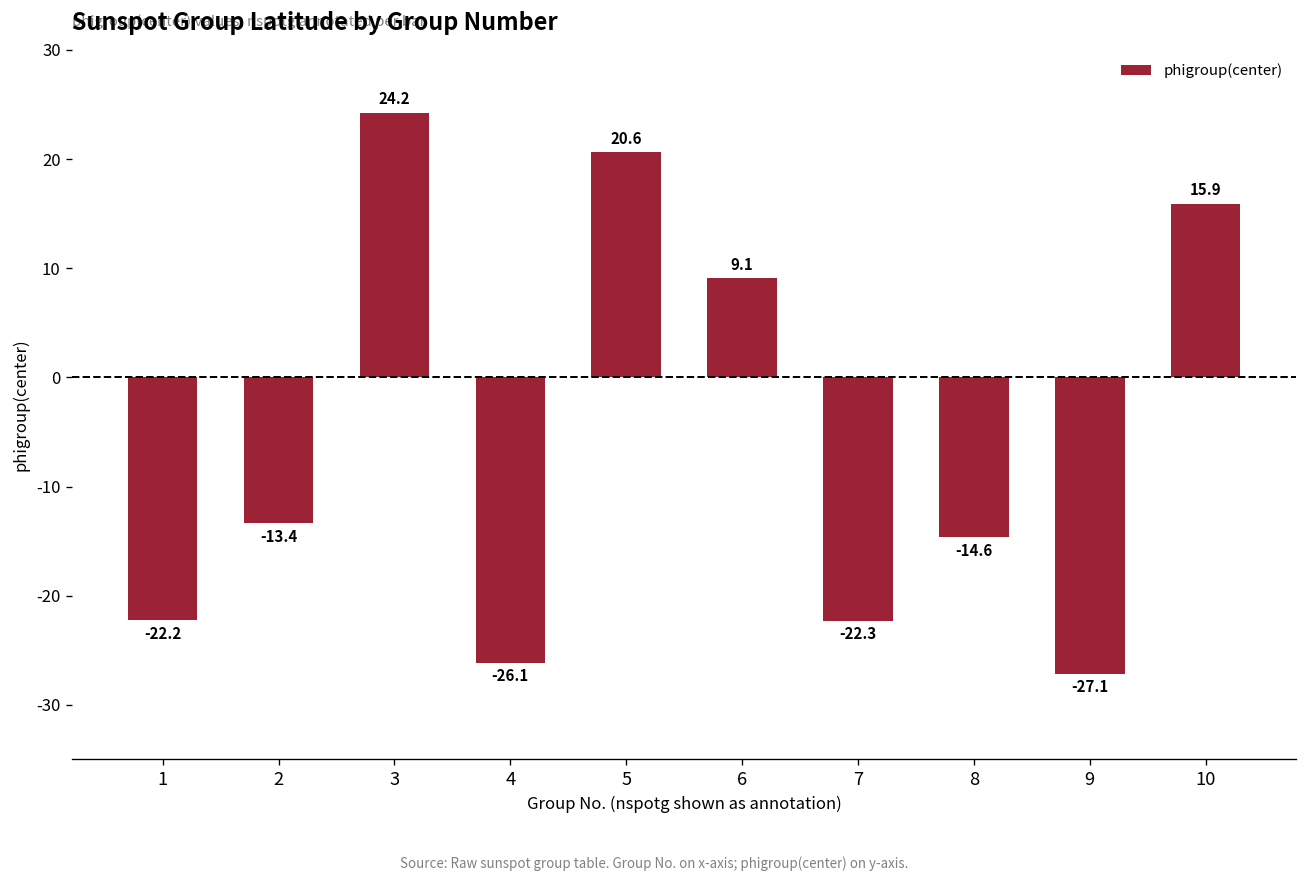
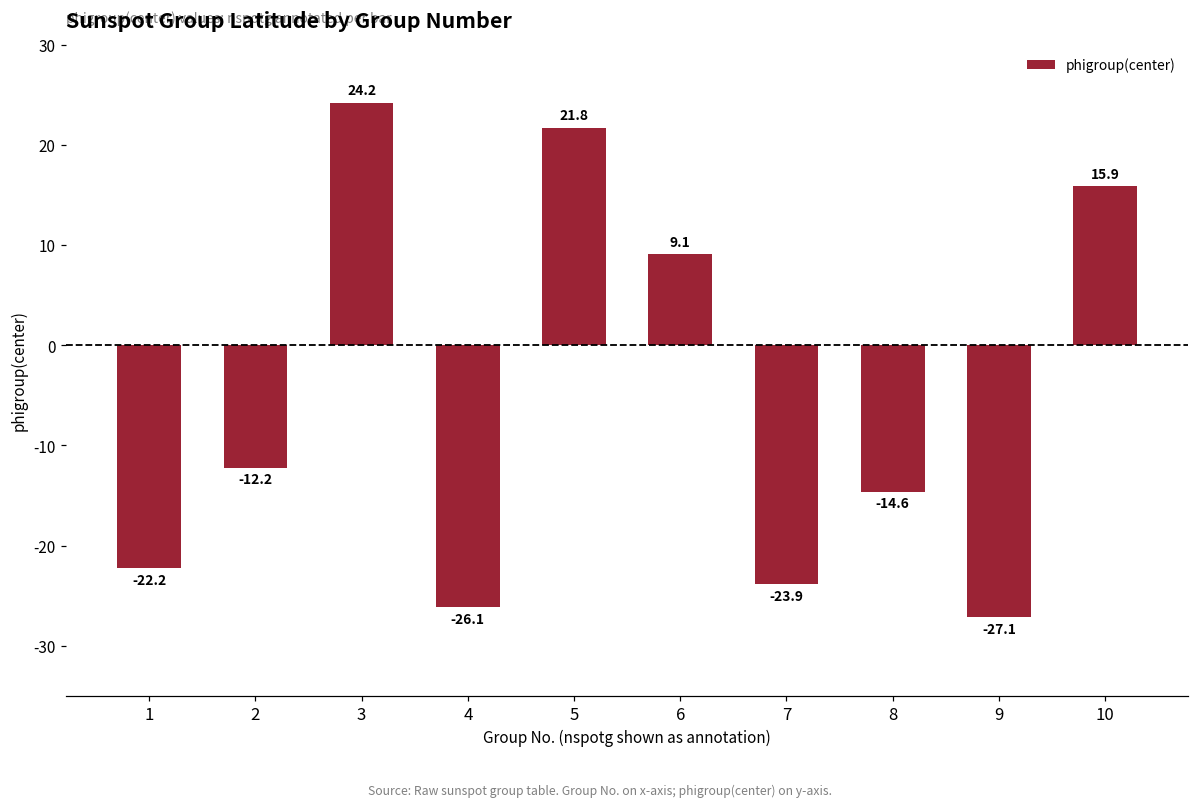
2: -13.4 -> -12.2
5: 20.6 -> 21.8
7: -22.3 -> -23.9
